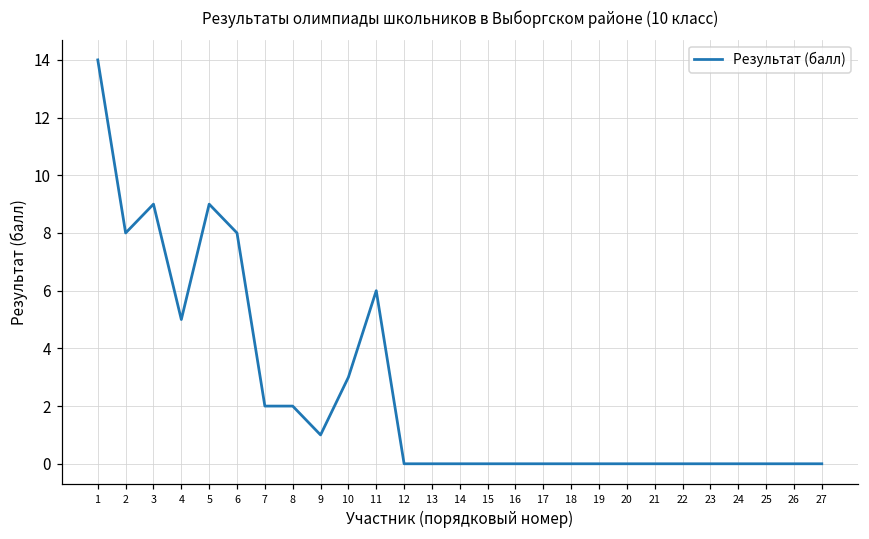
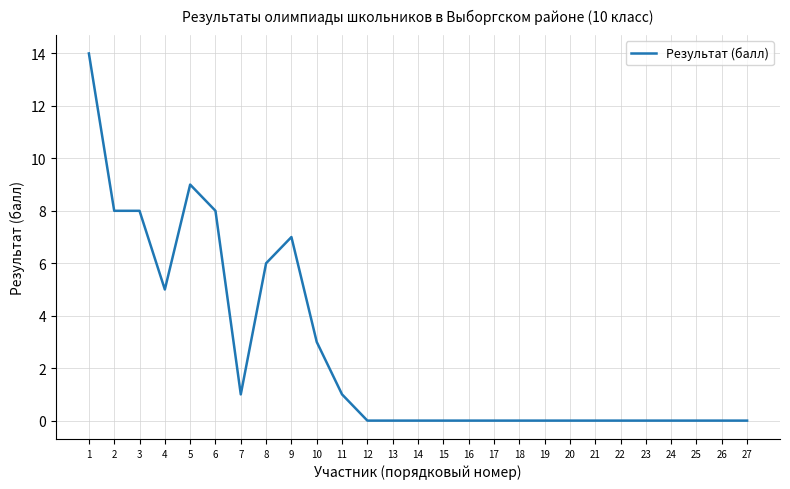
3: 9 -> 8
7: 2 -> 1
8: 2 -> 6
9: 1 -> 7
11: 6 -> 1
